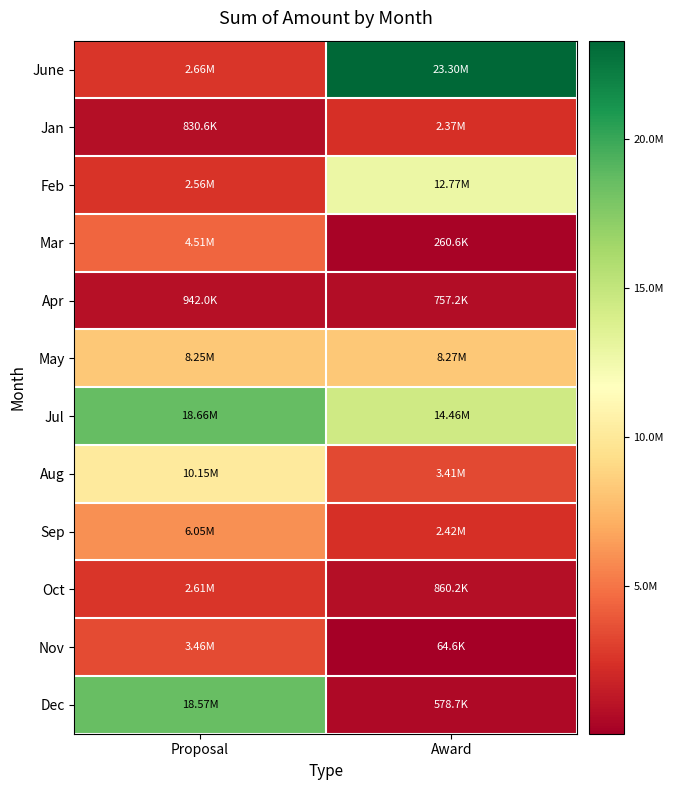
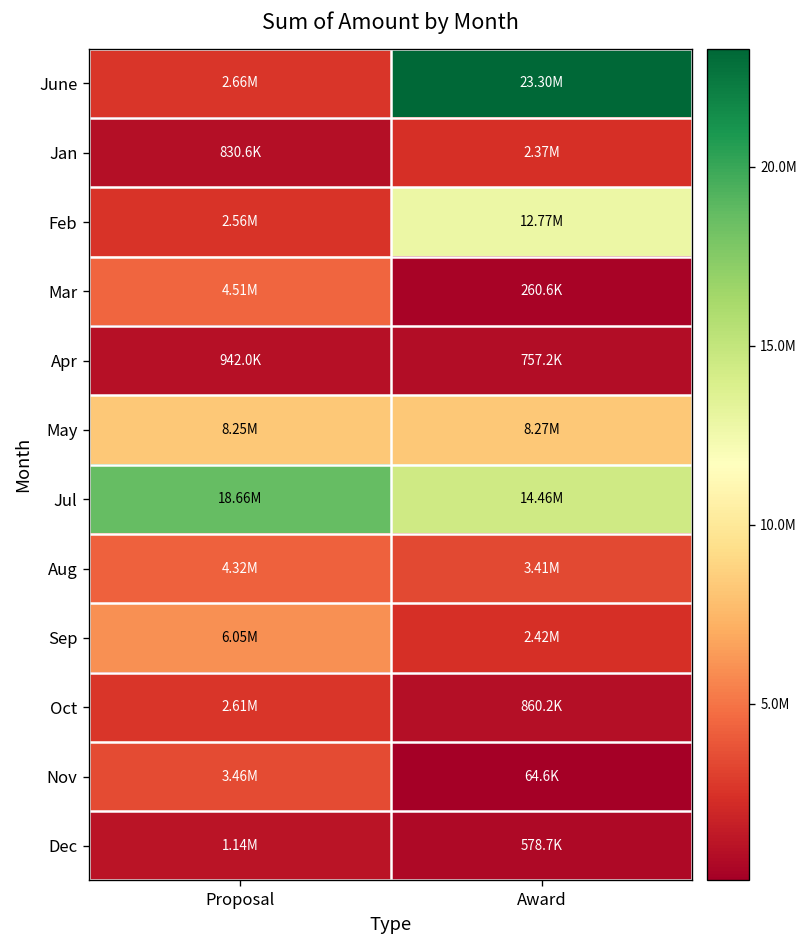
Aug, Proposal: 10.15M -> 4.32M
Dec, Proposal: 18.57M -> 1.14M
